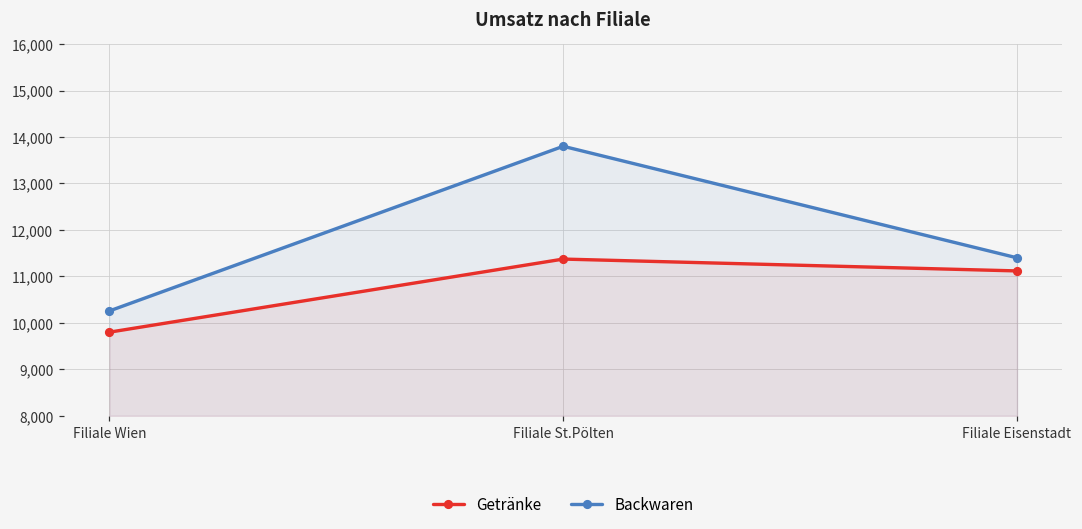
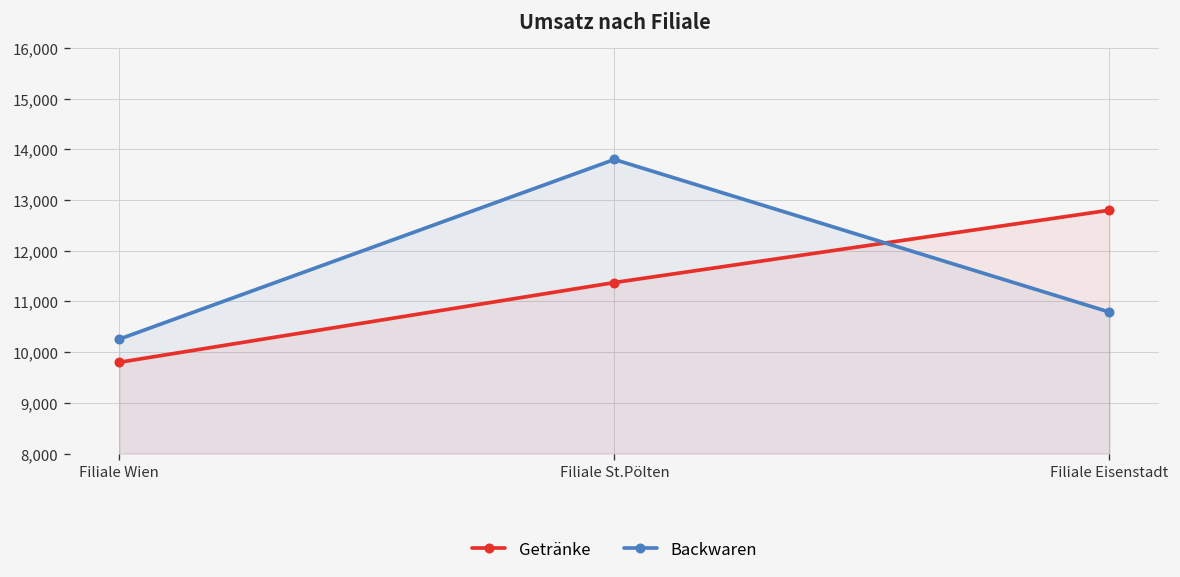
Getränke, Filiale Eisenstadt: 11,100 -> 12,800
Backwaren, Filiale Eisenstadt: 11,400 -> 10,800
